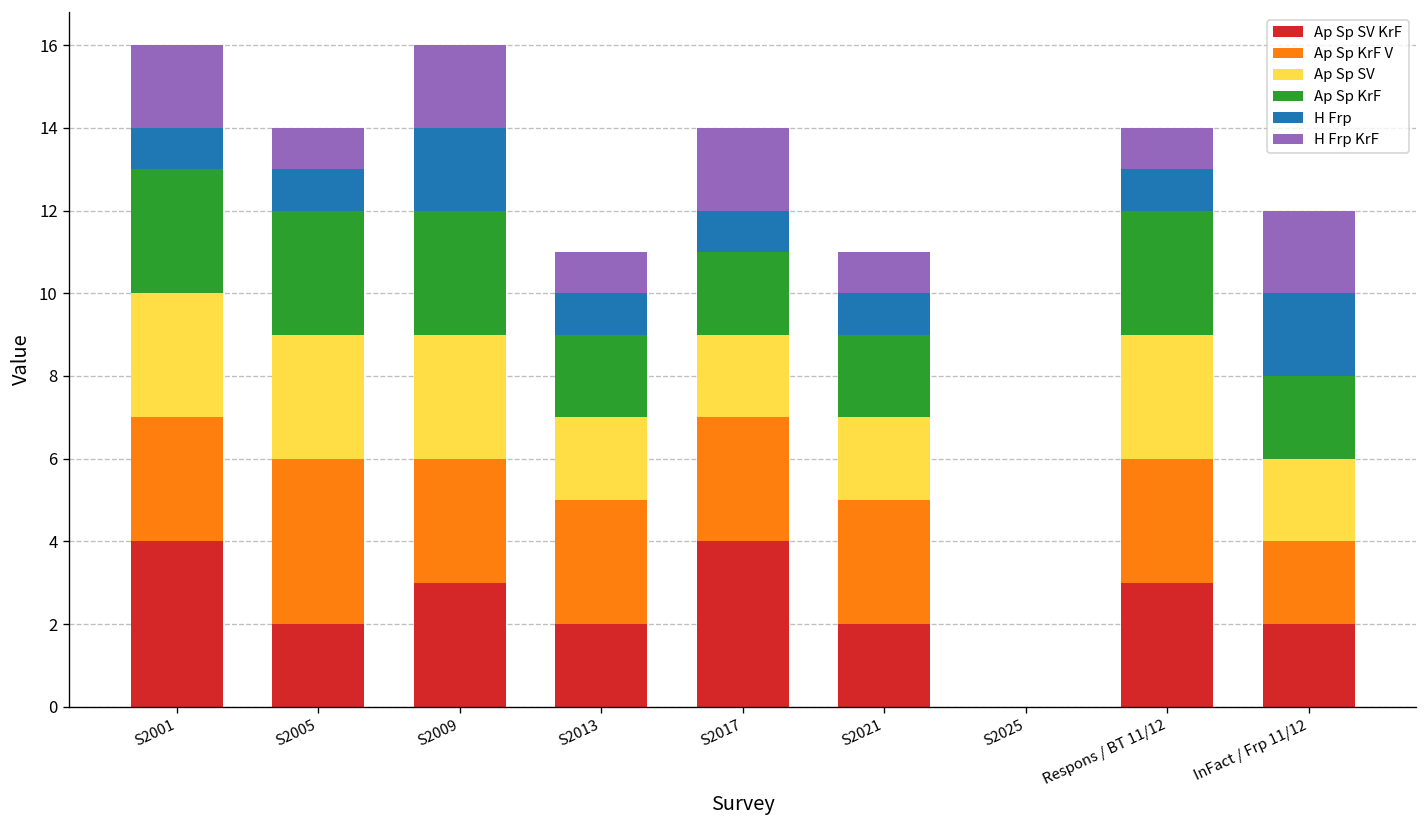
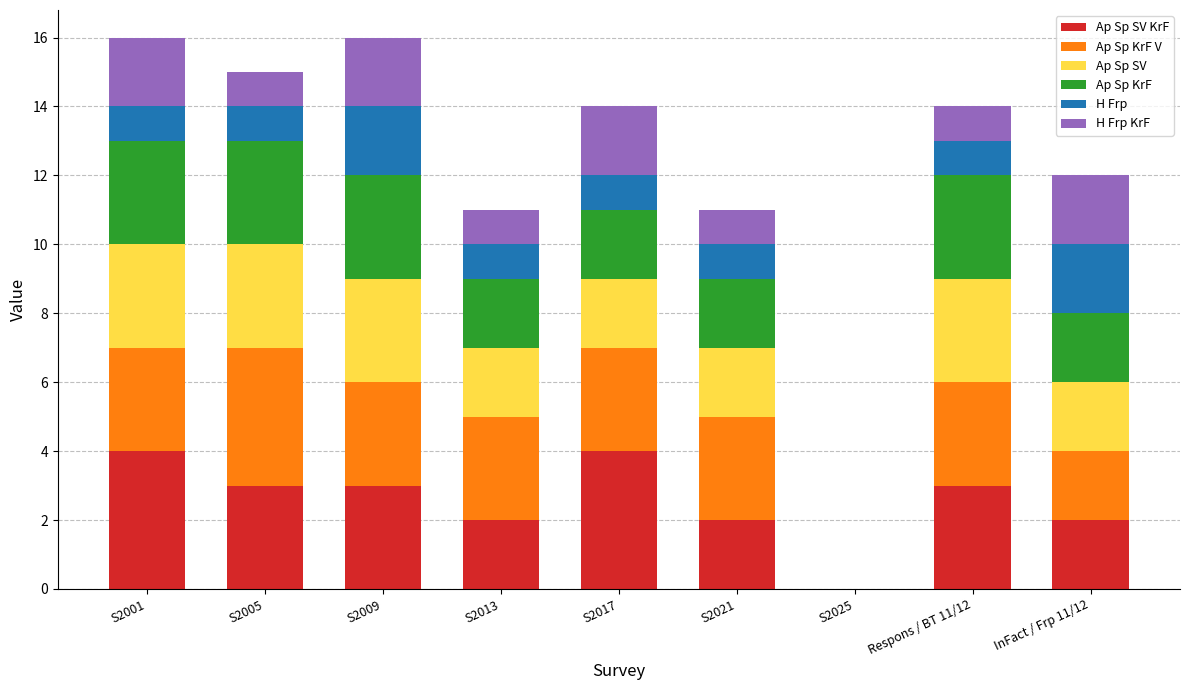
Ap Sp SV KrF, S2005: 2 -> 3
